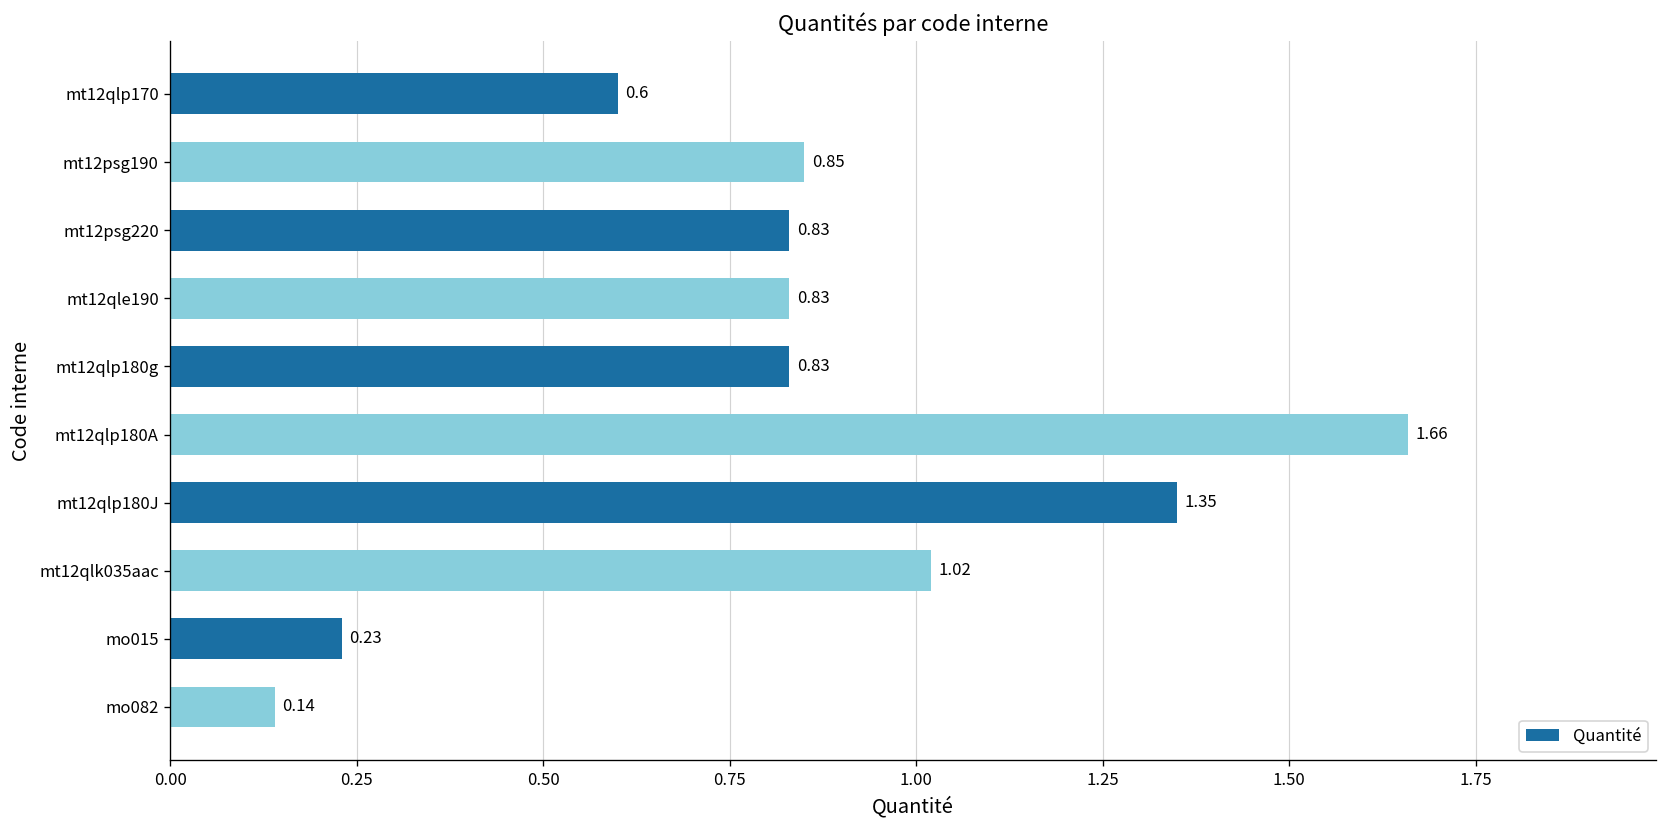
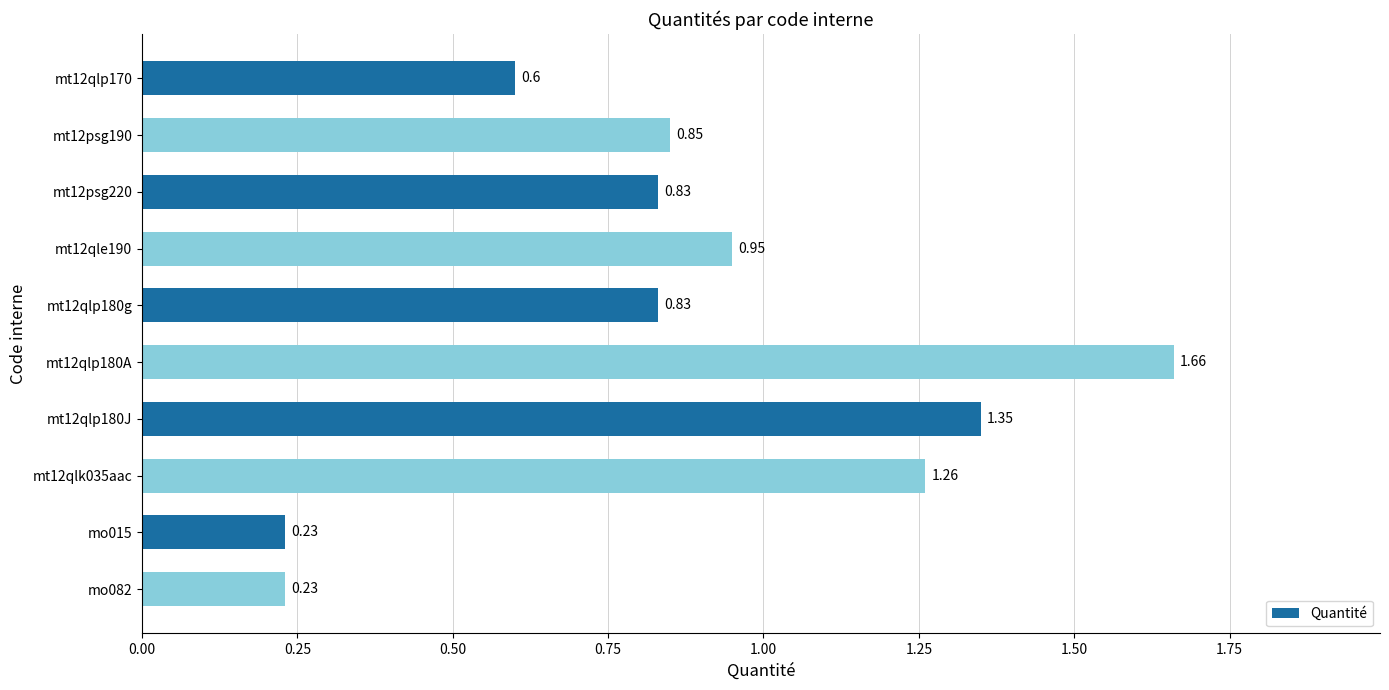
mt12qle190: 0.83 -> 0.95
mt12qlk035aac: 1.02 -> 1.26
mo082: 0.14 -> 0.23
